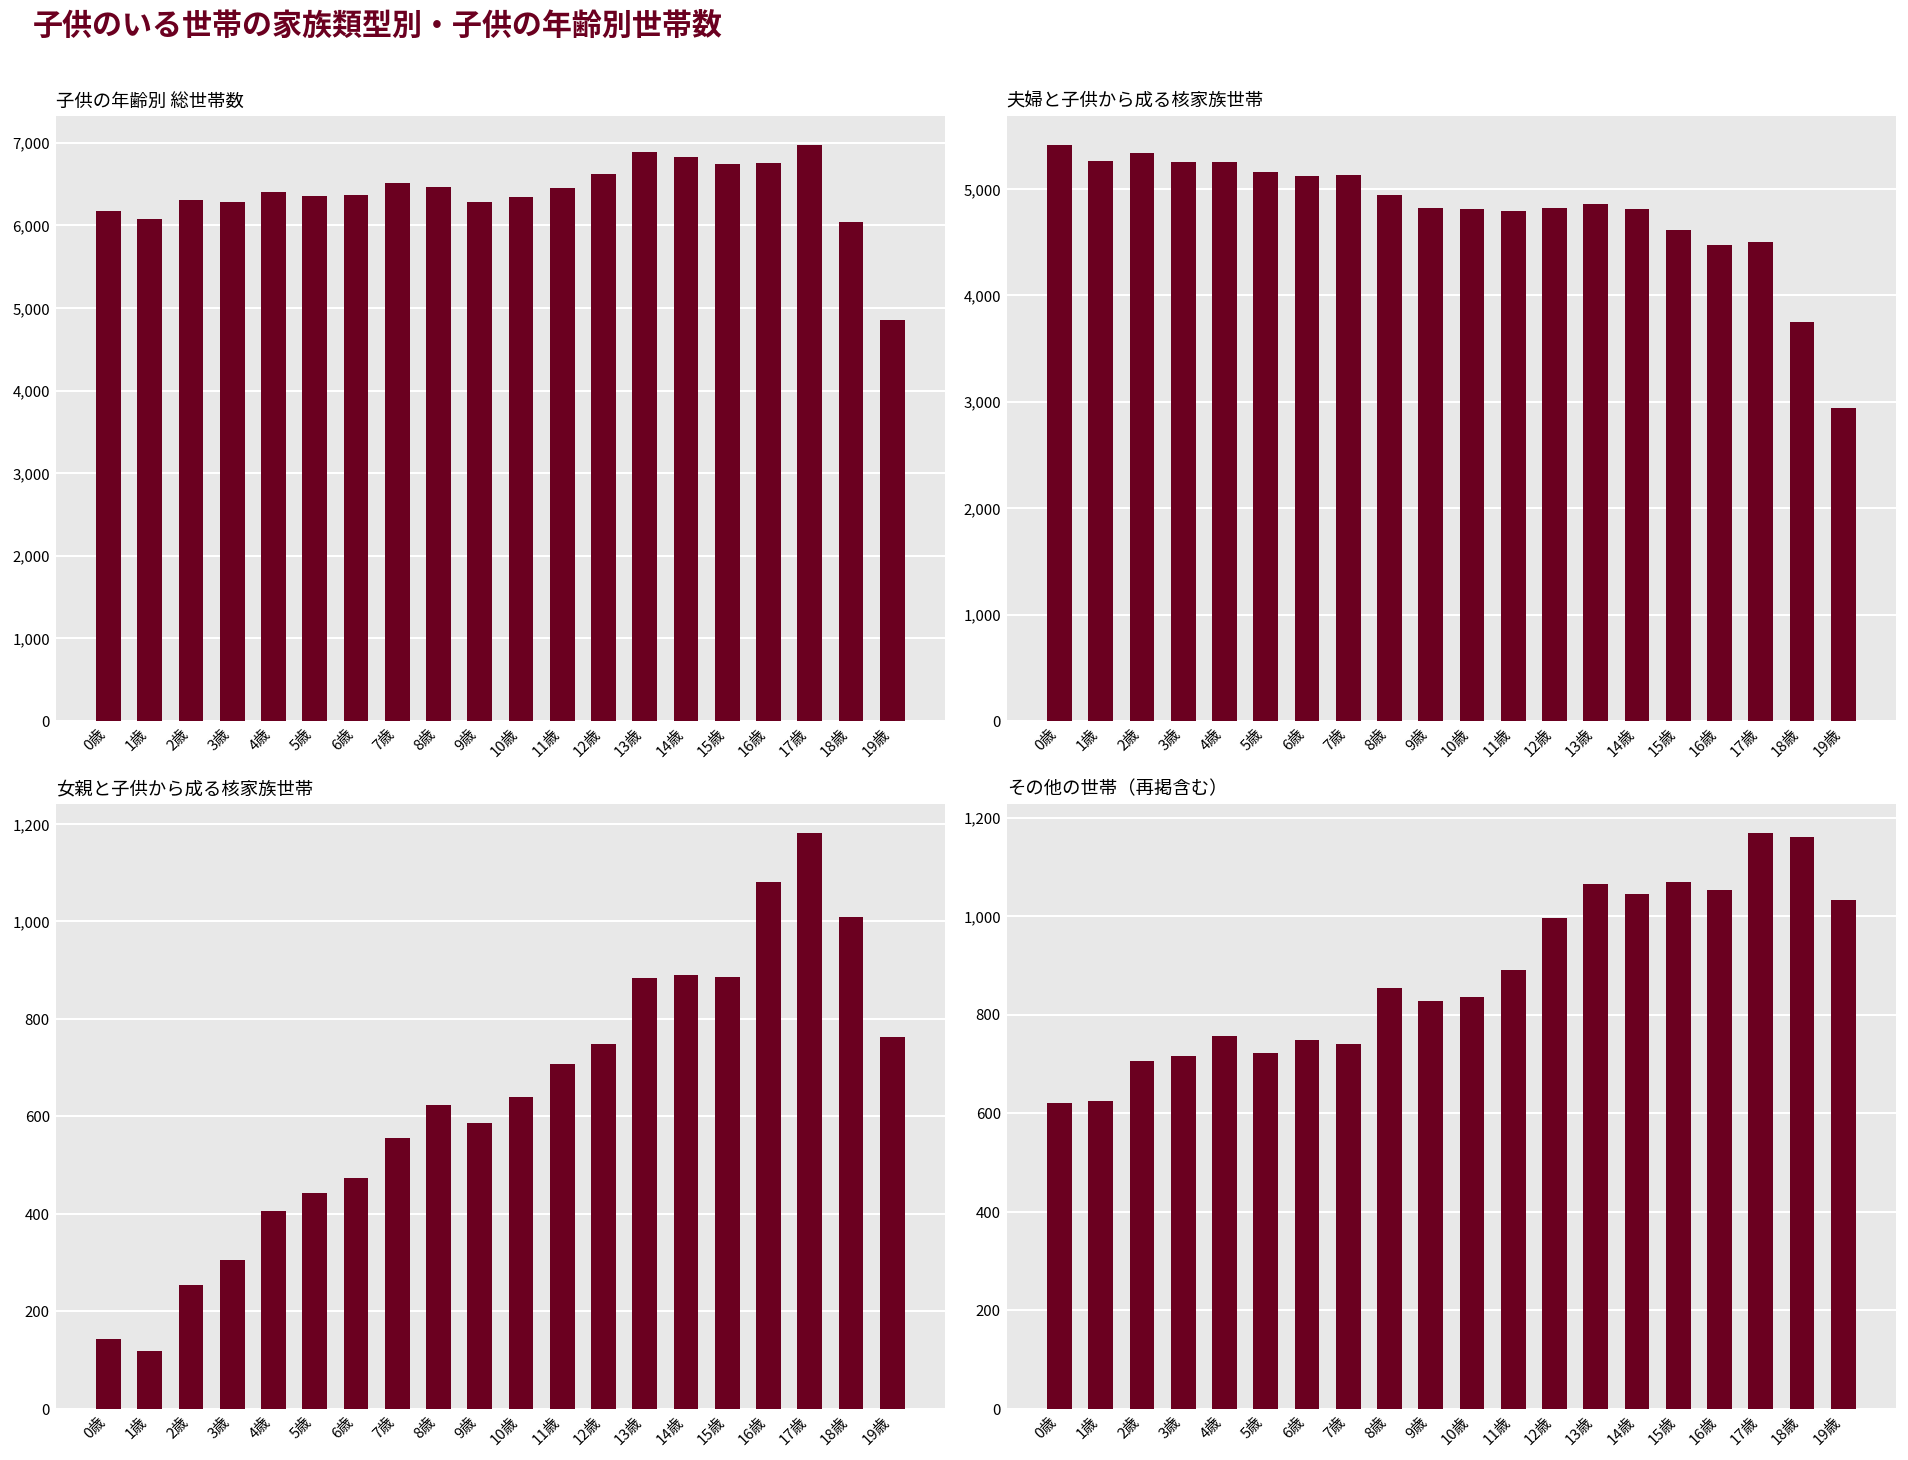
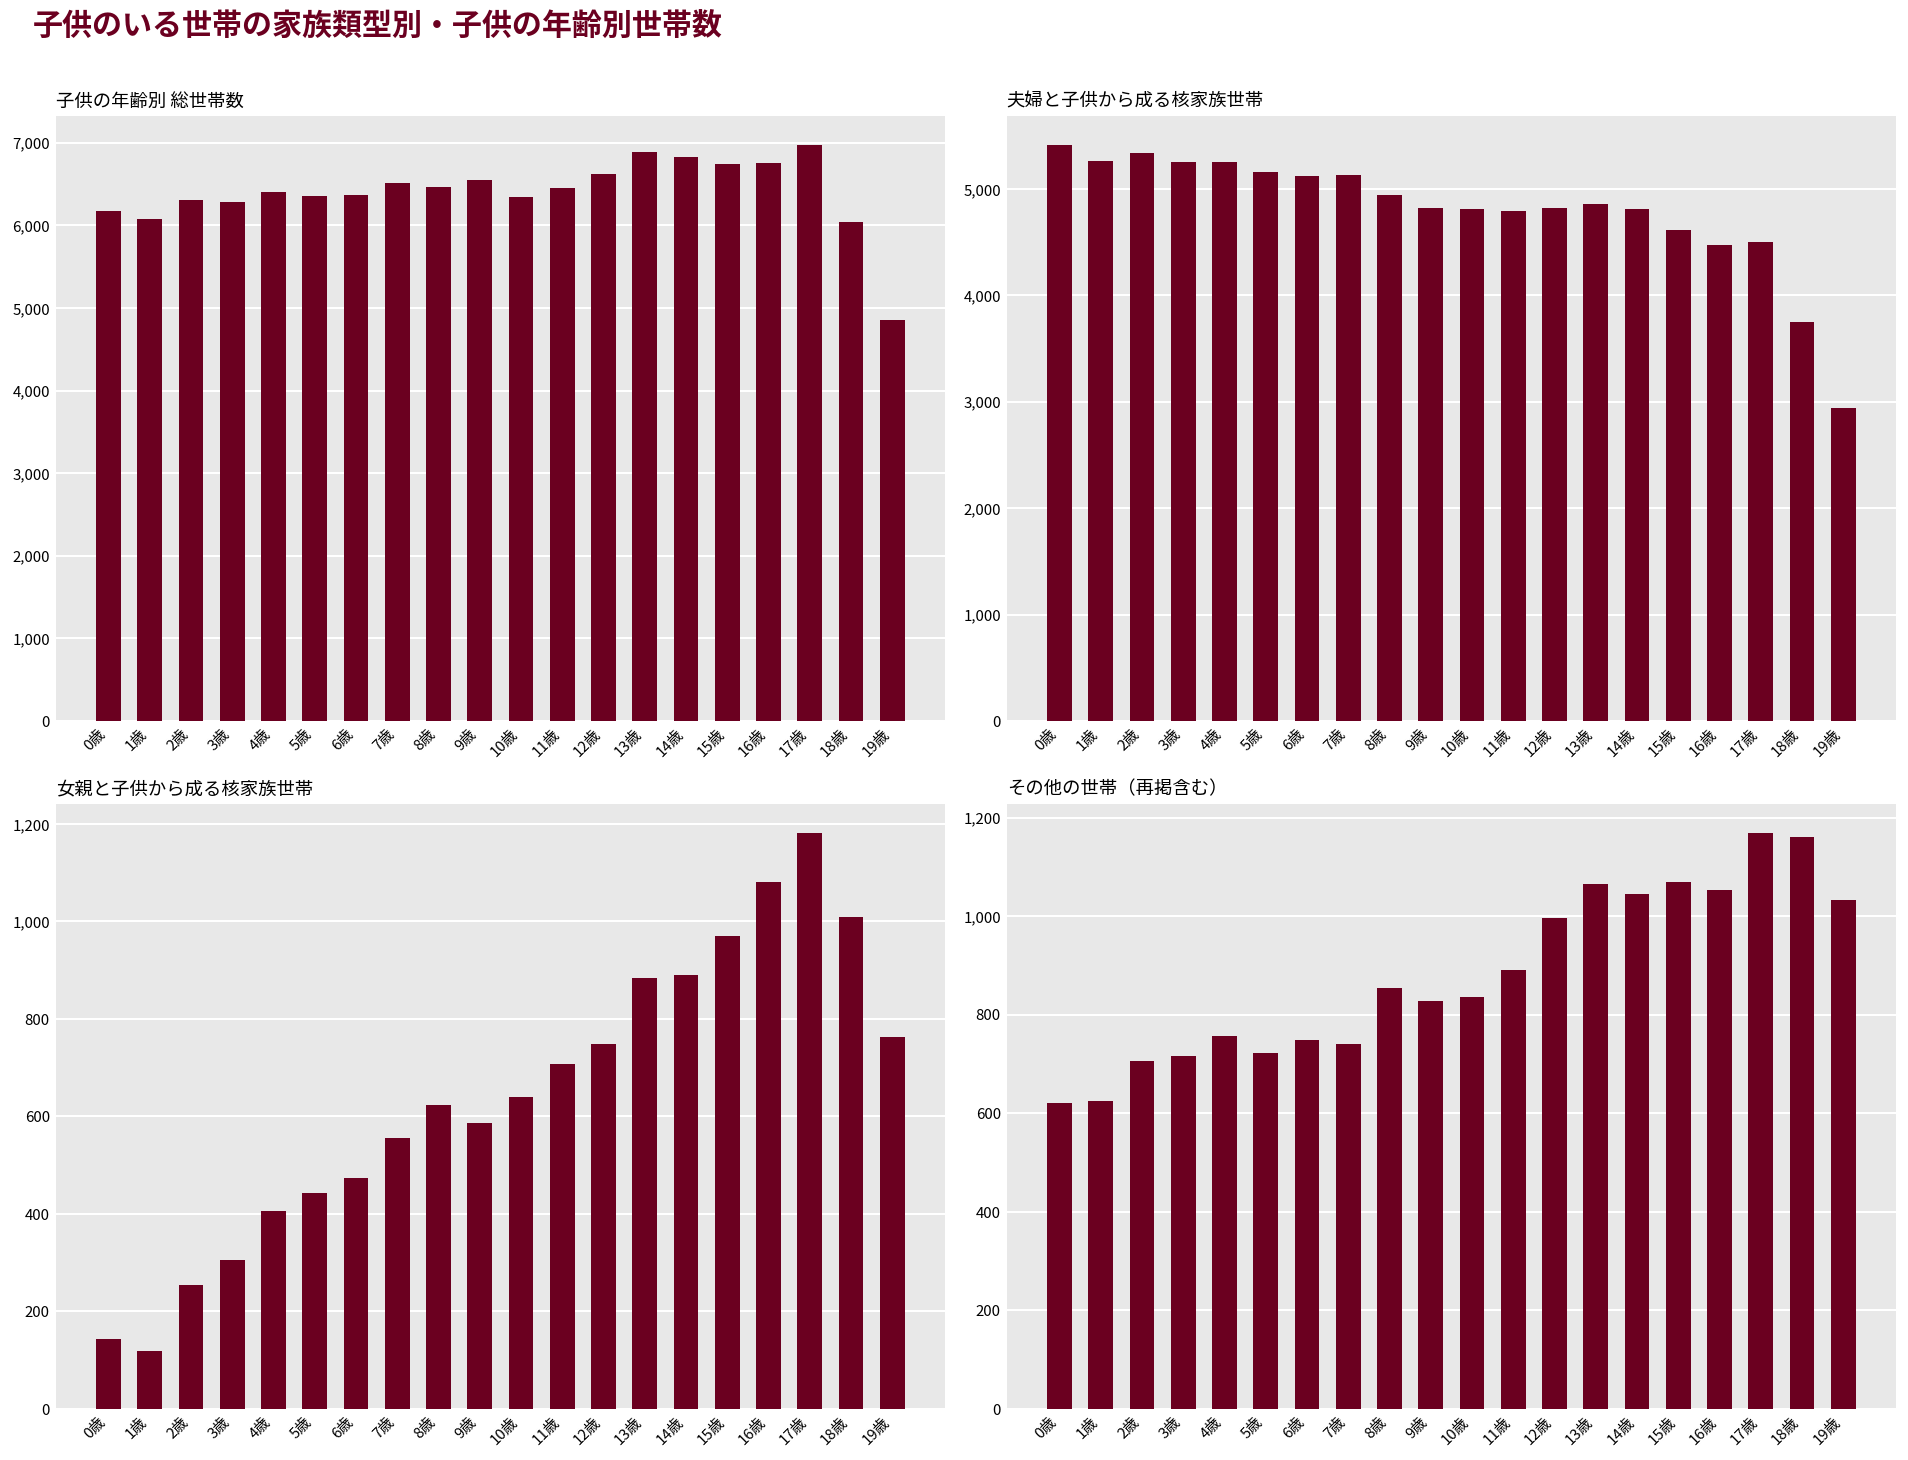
子供の年齢別 総世帯数, 9歳: 6,300 -> 6,500
女親と子供から成る核家族世帯, 15歳: 890 -> 970
